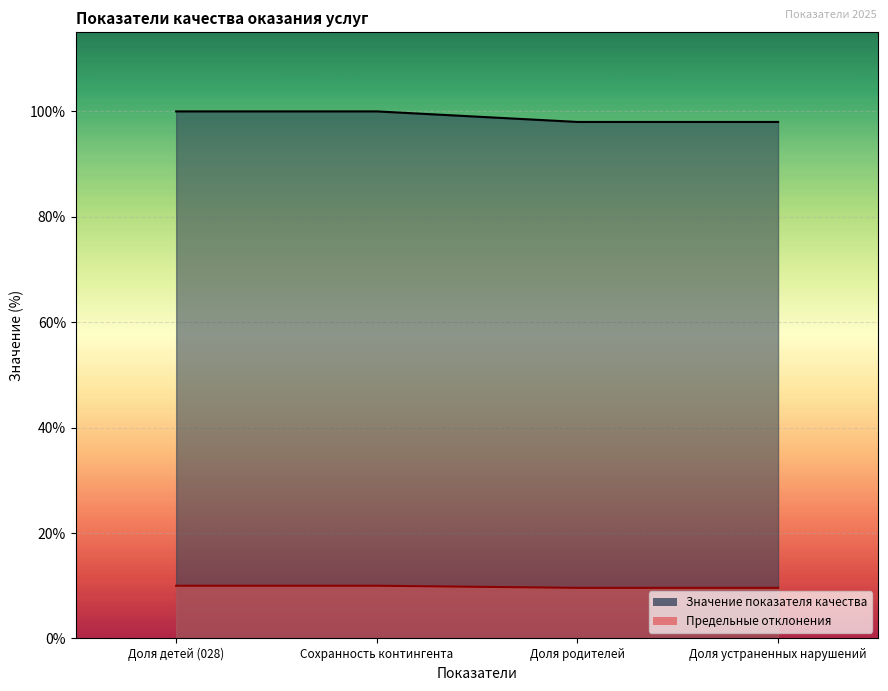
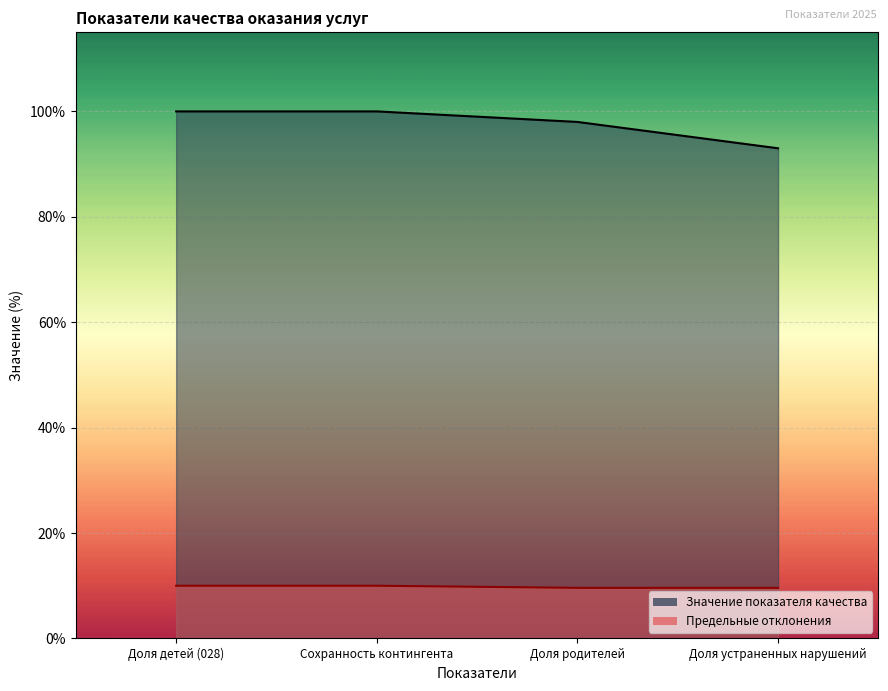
Значение показателя качества, Доля устраненных нарушений: 98% -> 93%
